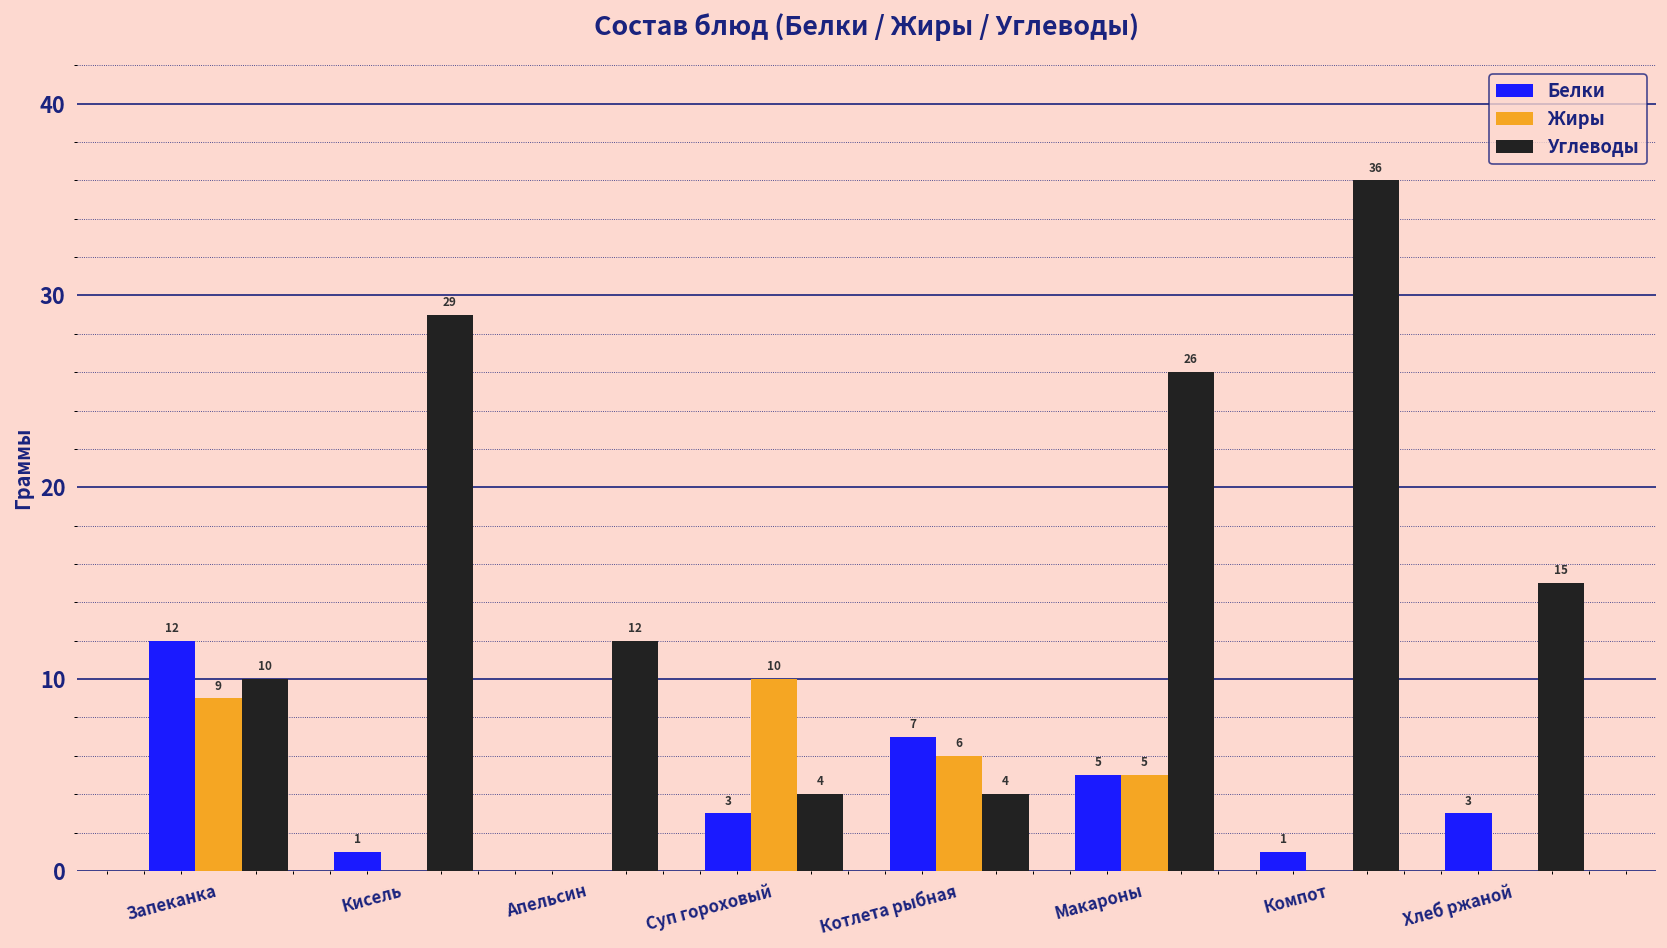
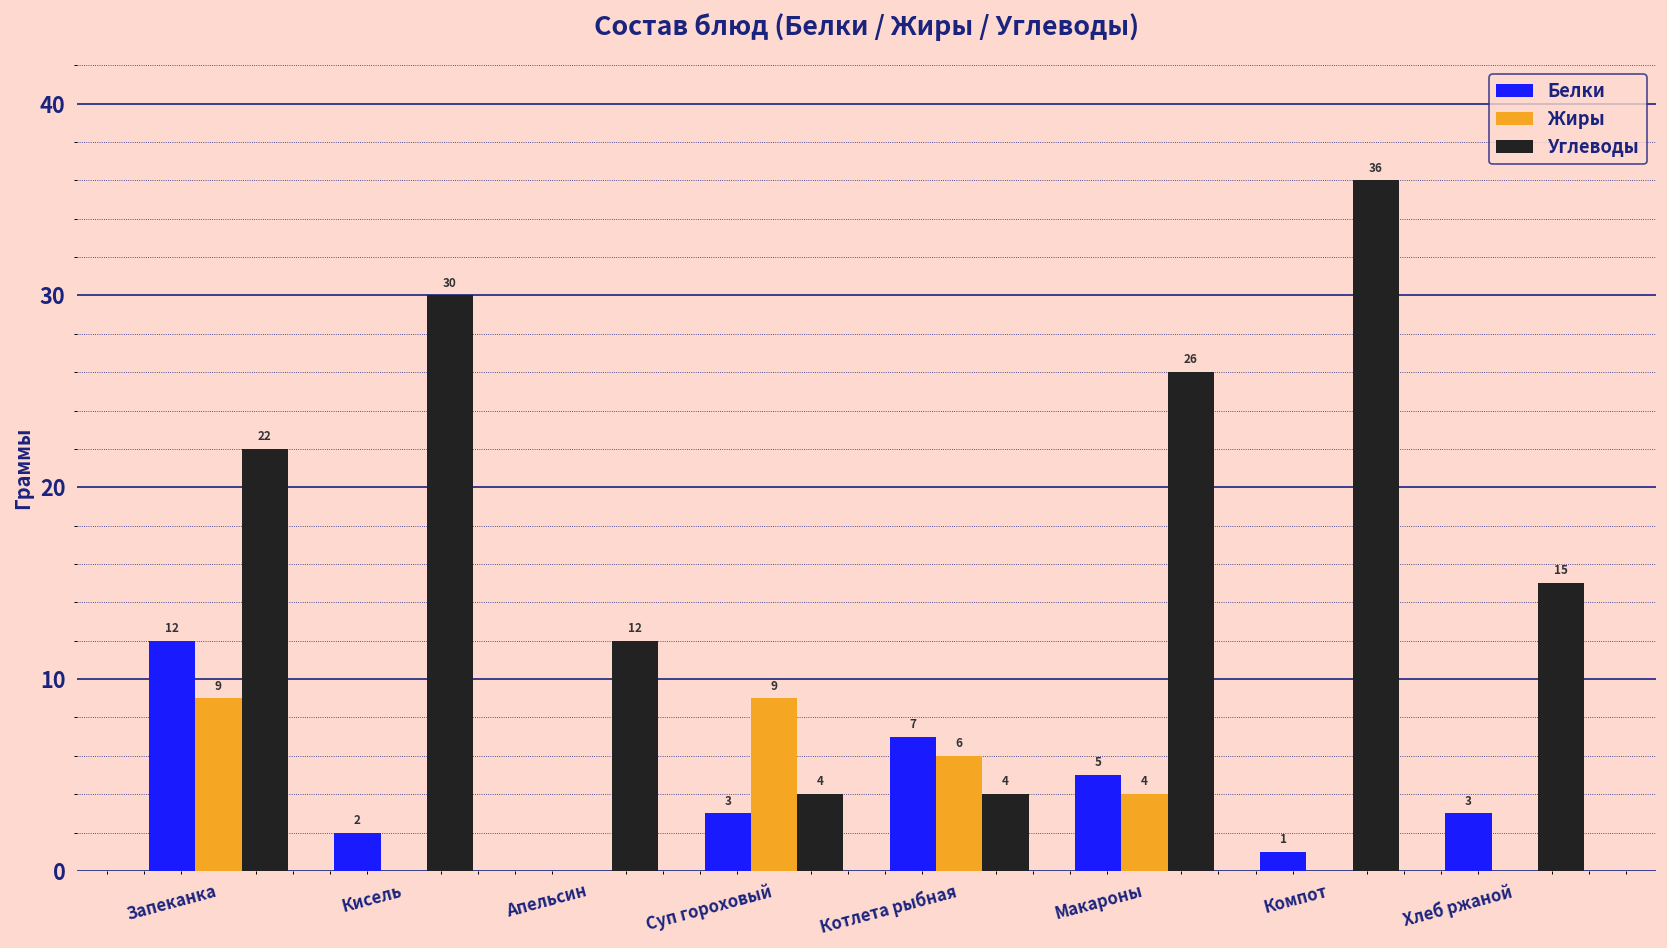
Углеводы, Запеканка: 10 -> 22
Белки, Кисель: 1 -> 2
Углеводы, Кисель: 29 -> 30
Жиры, Суп гороховый: 10 -> 9
Жиры, Макароны: 5 -> 4
